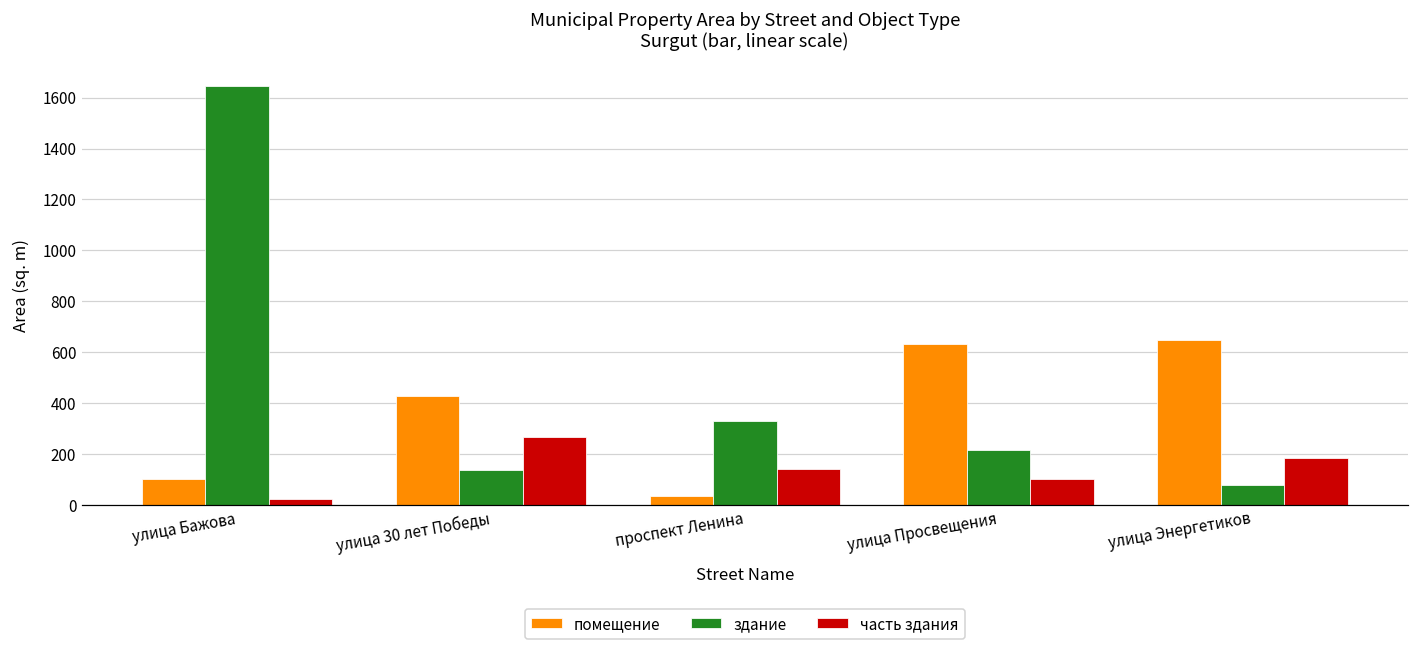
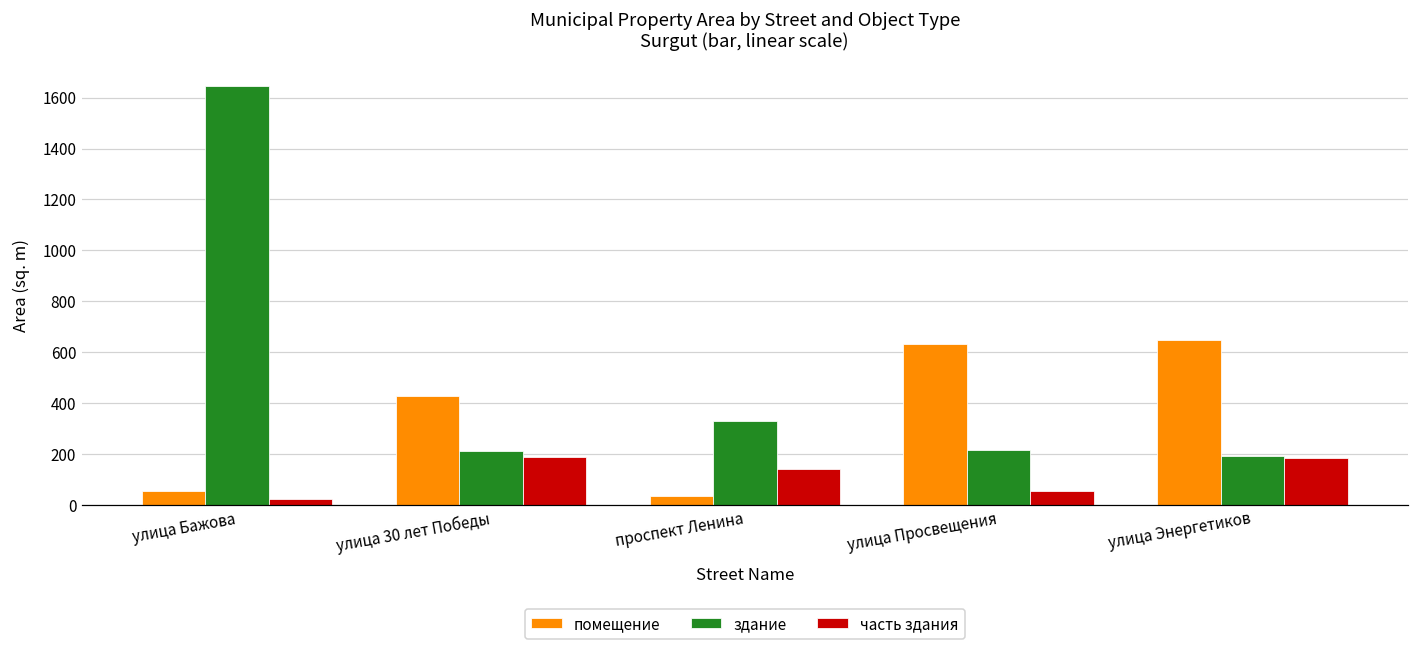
помещение, улица Бажова: 100 -> 60
здание, улица 30 лет Победы: 140 -> 210
часть здания, улица 30 лет Победы: 270 -> 190
часть здания, улица Просвещения: 100 -> 60
здание, улица Энергетиков: 80 -> 190
